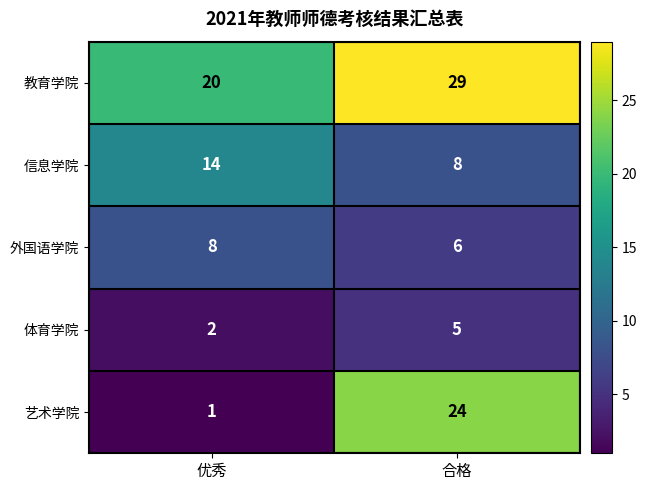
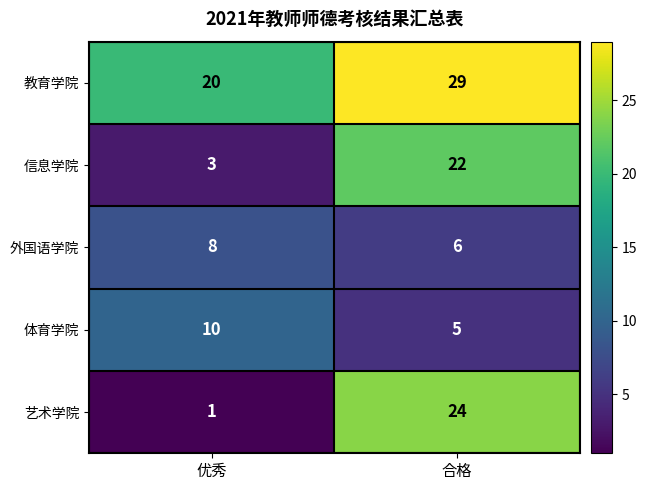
信息学院, 优秀: 14 -> 3
信息学院, 合格: 8 -> 22
体育学院, 优秀: 2 -> 10
